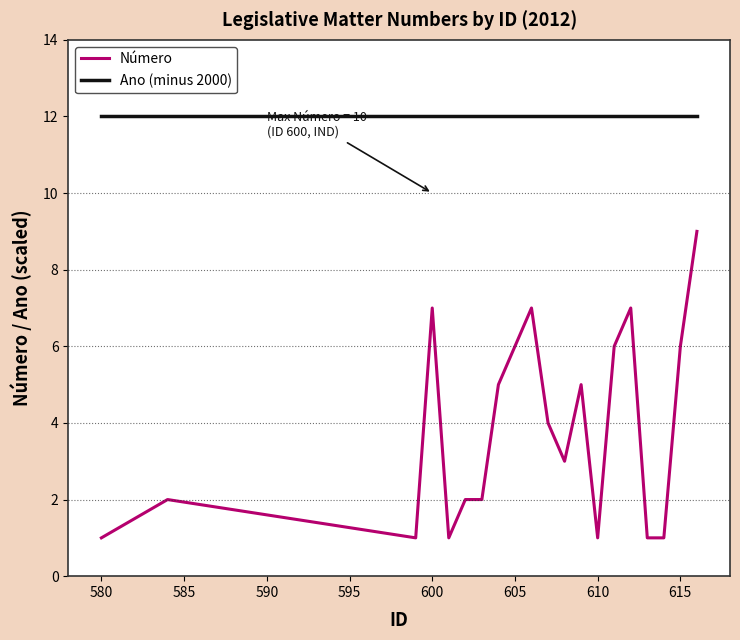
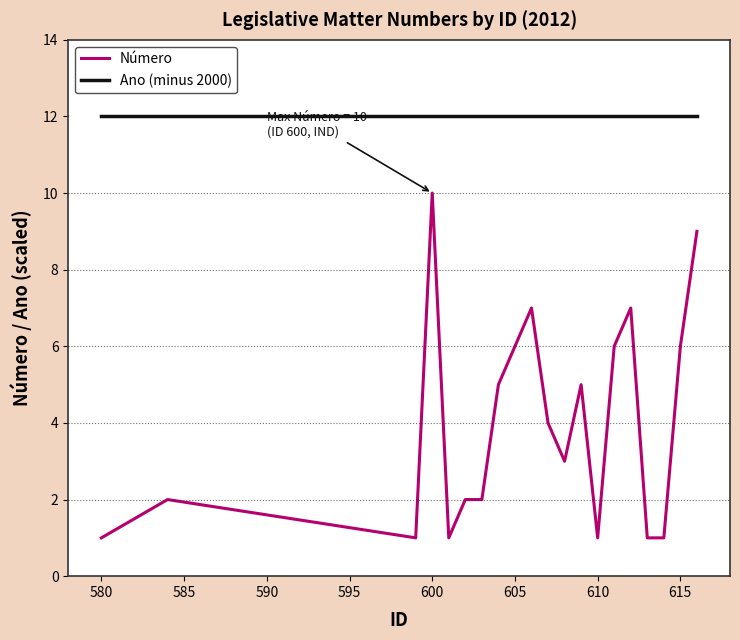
Número, 600: 7 -> 10
